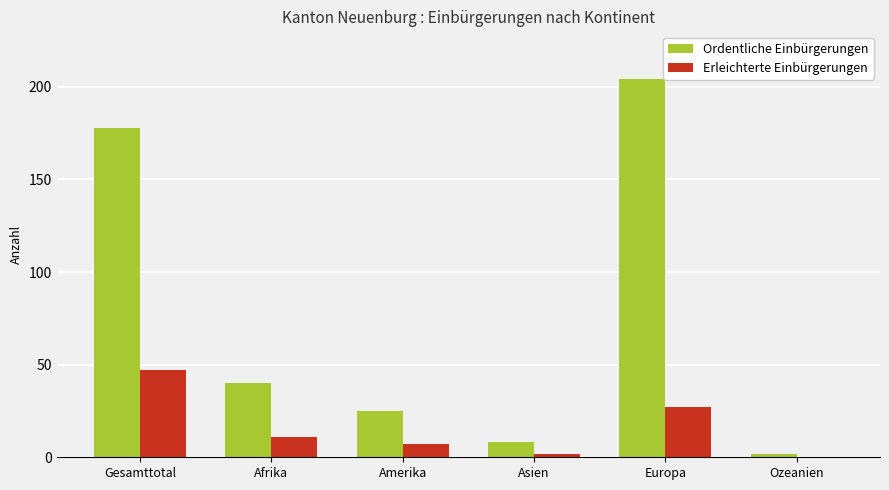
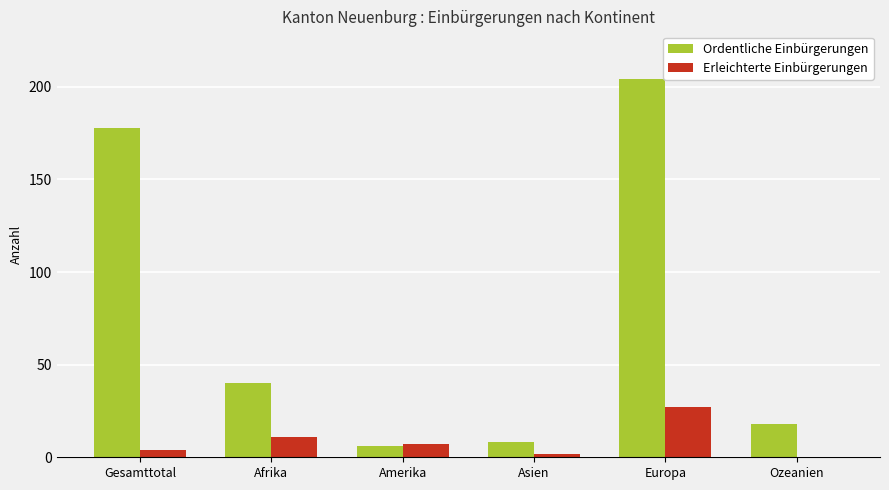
Erleichterte Einbürgerungen, Gesamttotal: 47 -> 4
Ordentliche Einbürgerungen, Amerika: 25 -> 6
Ordentliche Einbürgerungen, Ozeanien: 2 -> 18
